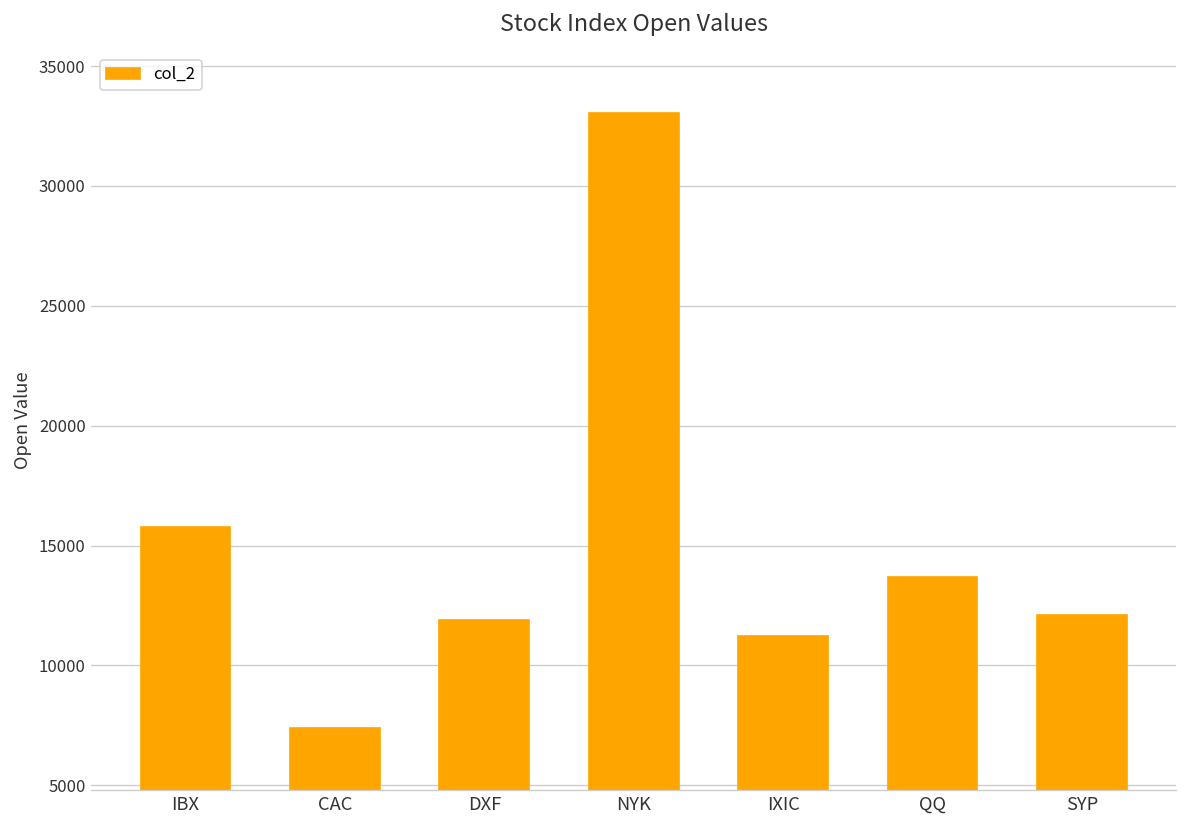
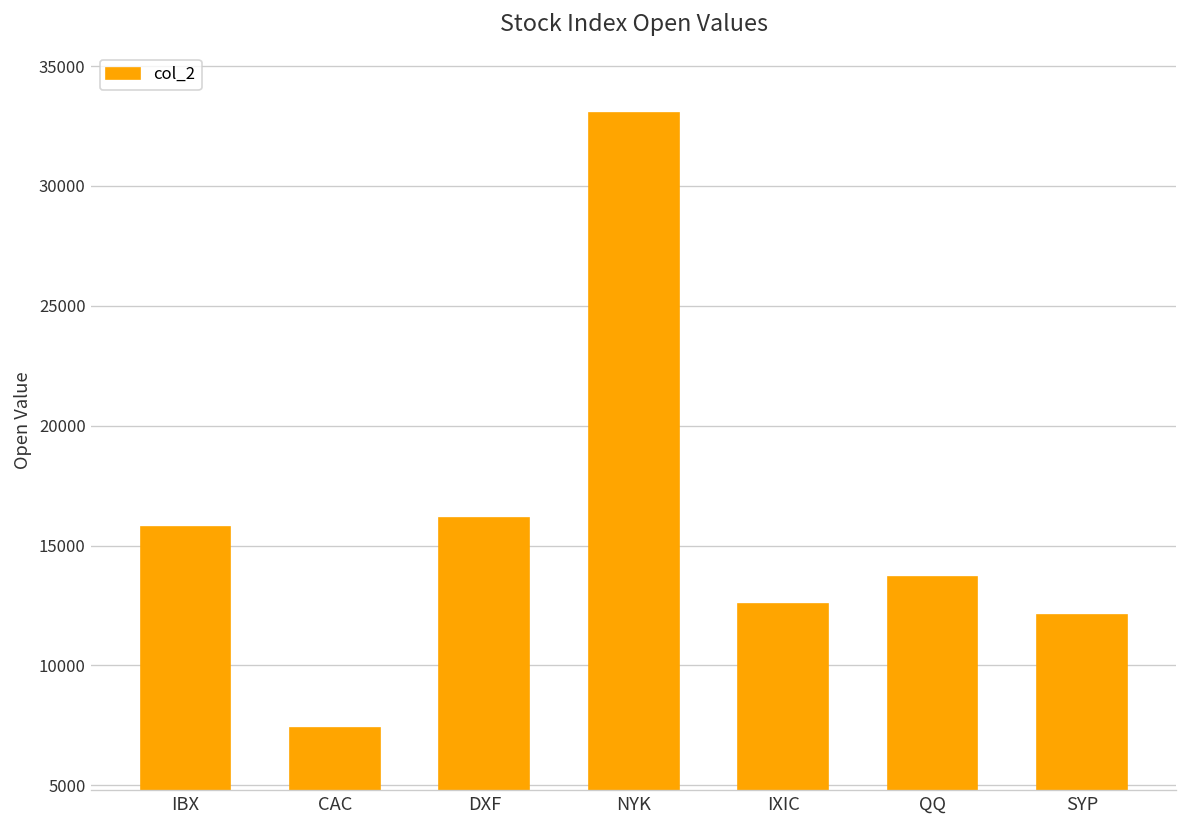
DXF: 11900 -> 16200
IXIC: 11200 -> 12600
